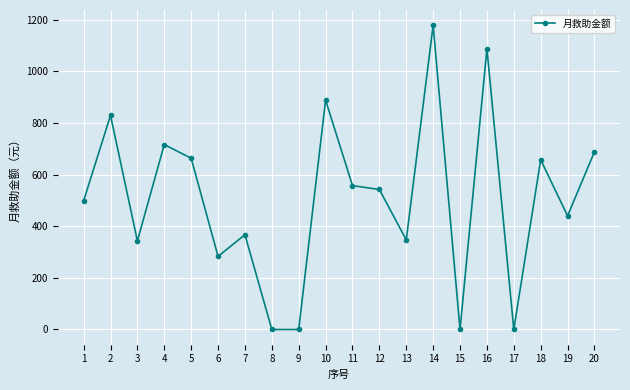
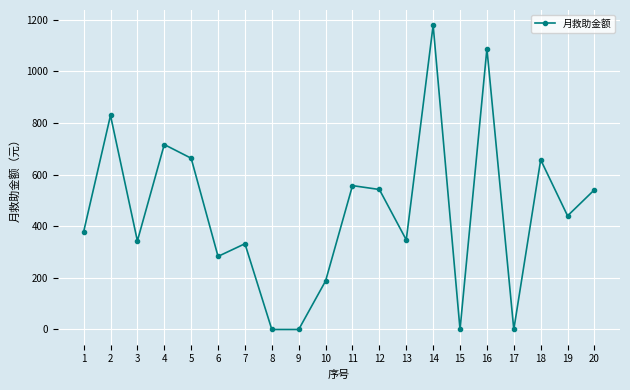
1: 500 -> 380
7: 370 -> 330
10: 890 -> 190
20: 690 -> 540
